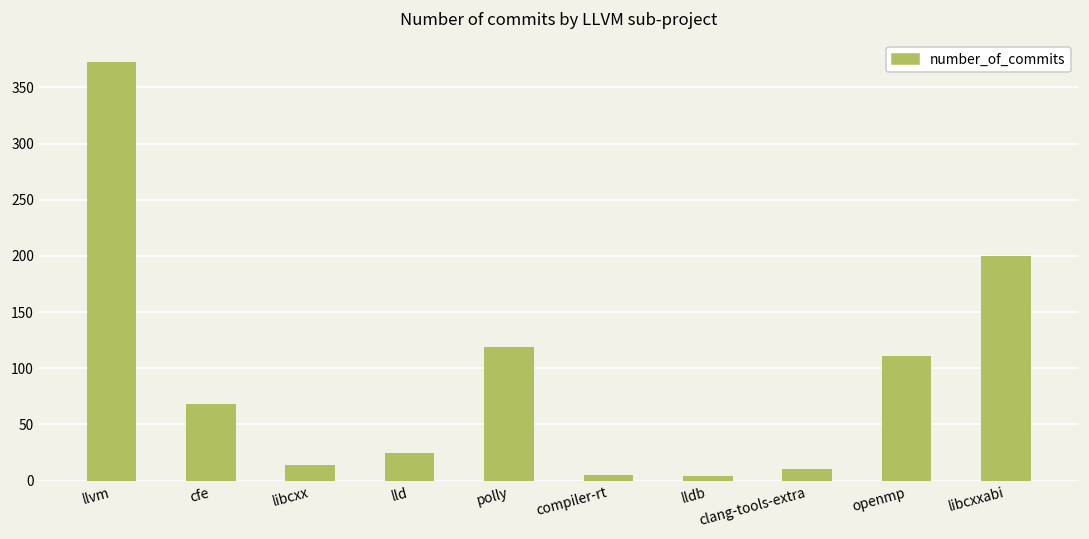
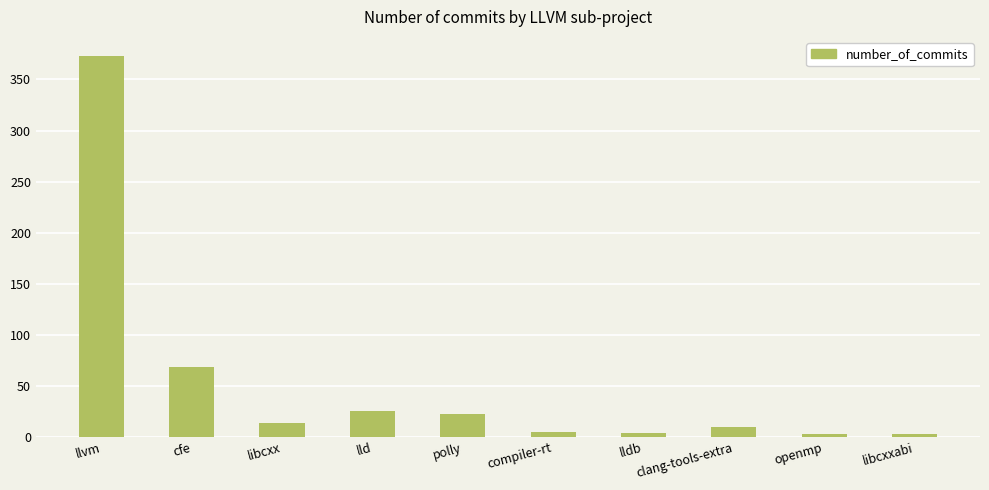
polly: 119 -> 22
openmp: 111 -> 3
libcxxabi: 200 -> 3
